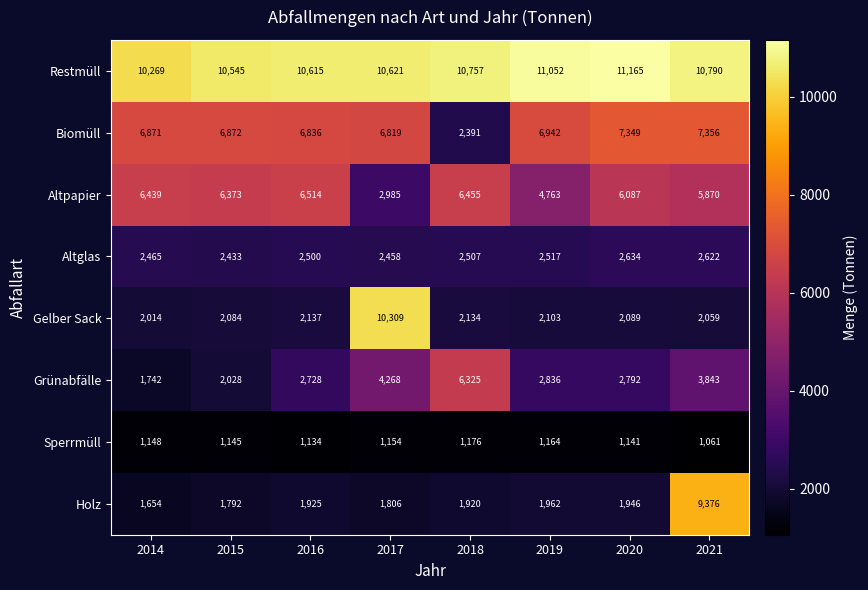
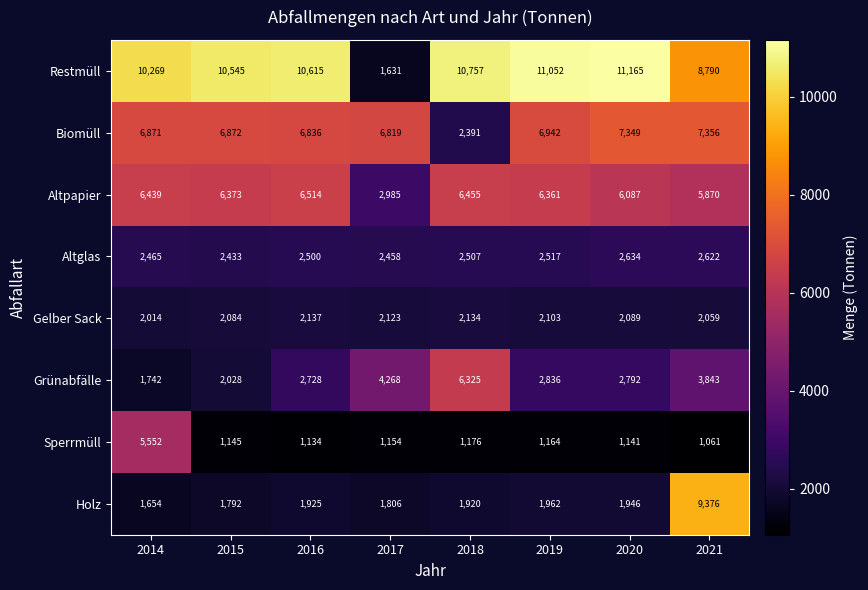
Restmüll, 2017: 10,621 -> 1,631
Restmüll, 2021: 10,790 -> 8,790
Altpapier, 2019: 4,763 -> 6,361
Gelber Sack, 2017: 10,309 -> 2,123
Sperrmüll, 2014: 1,148 -> 5,552
